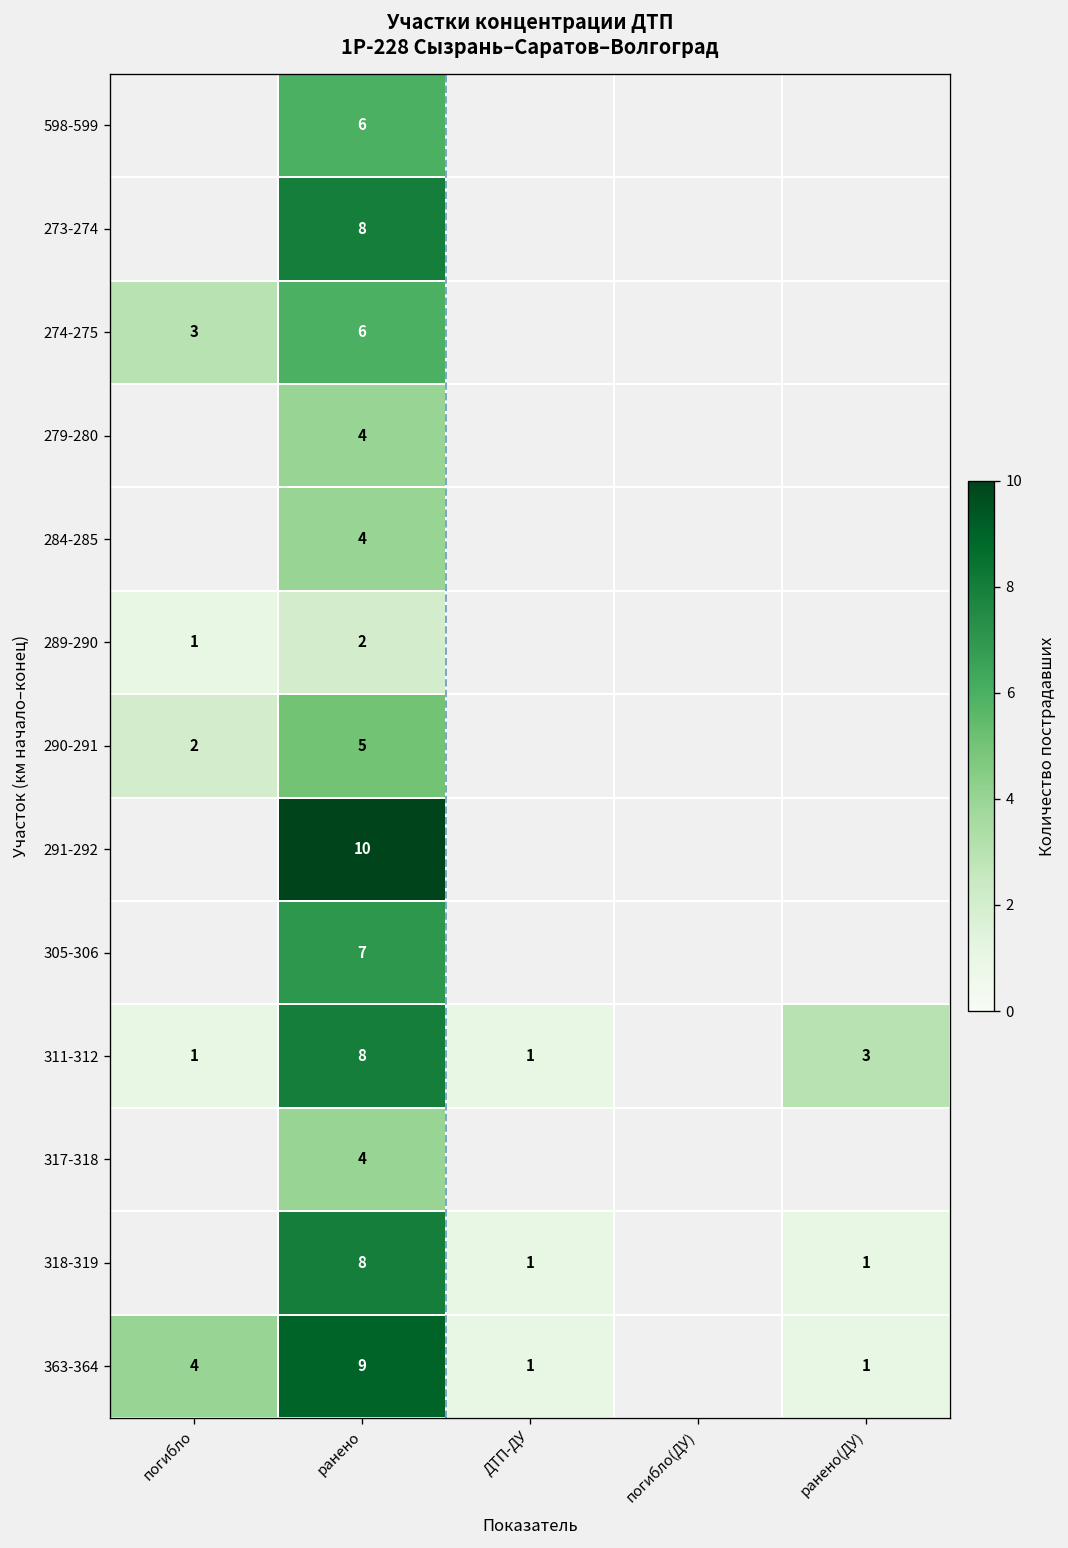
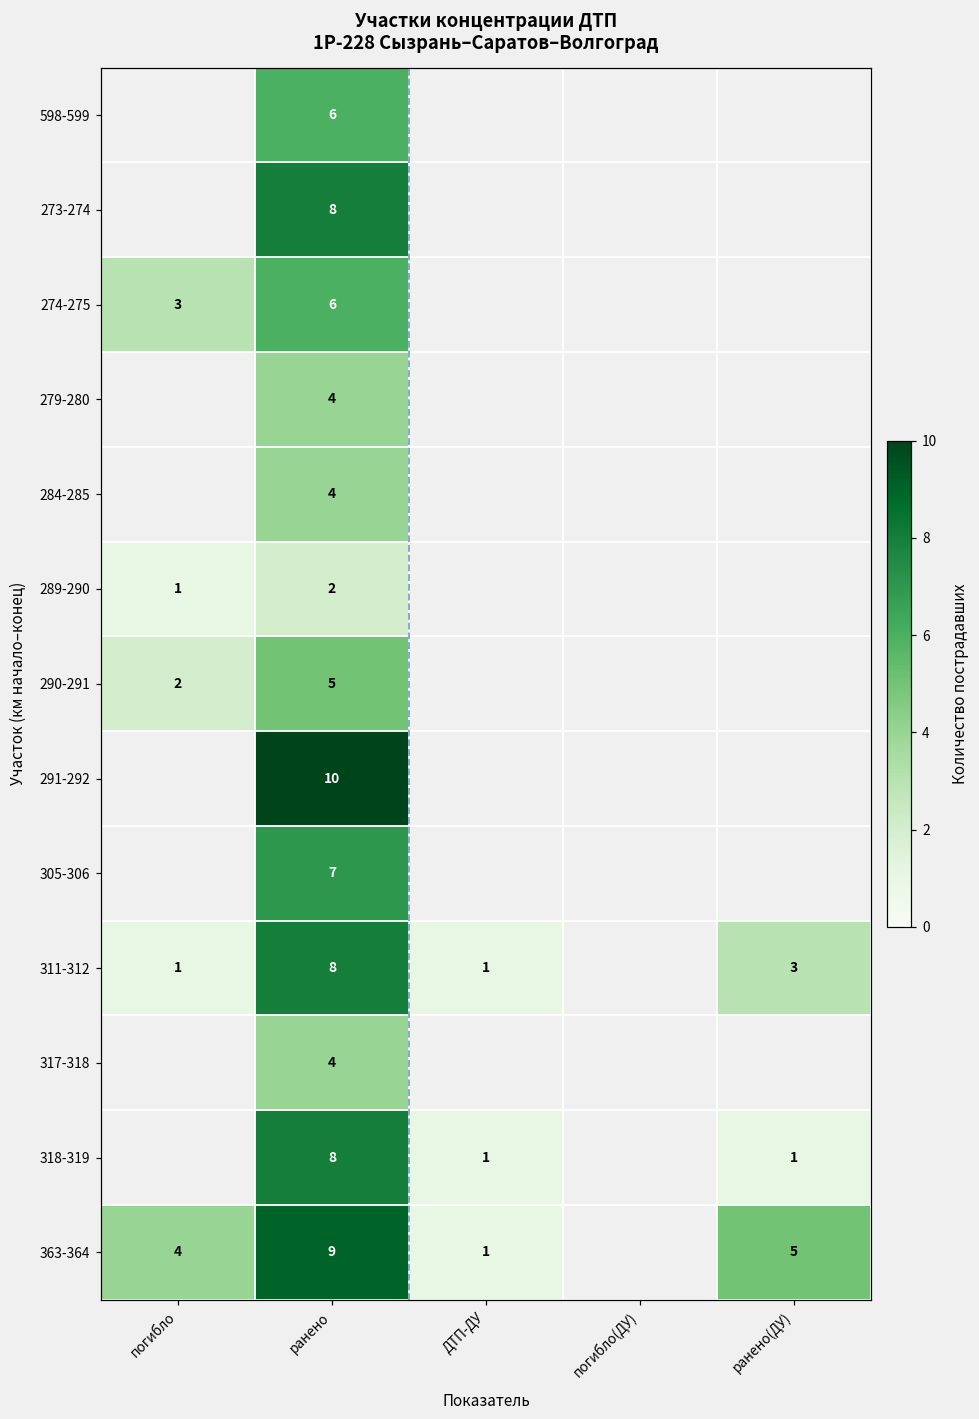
363-364, ранено(ДУ): 1 -> 5
